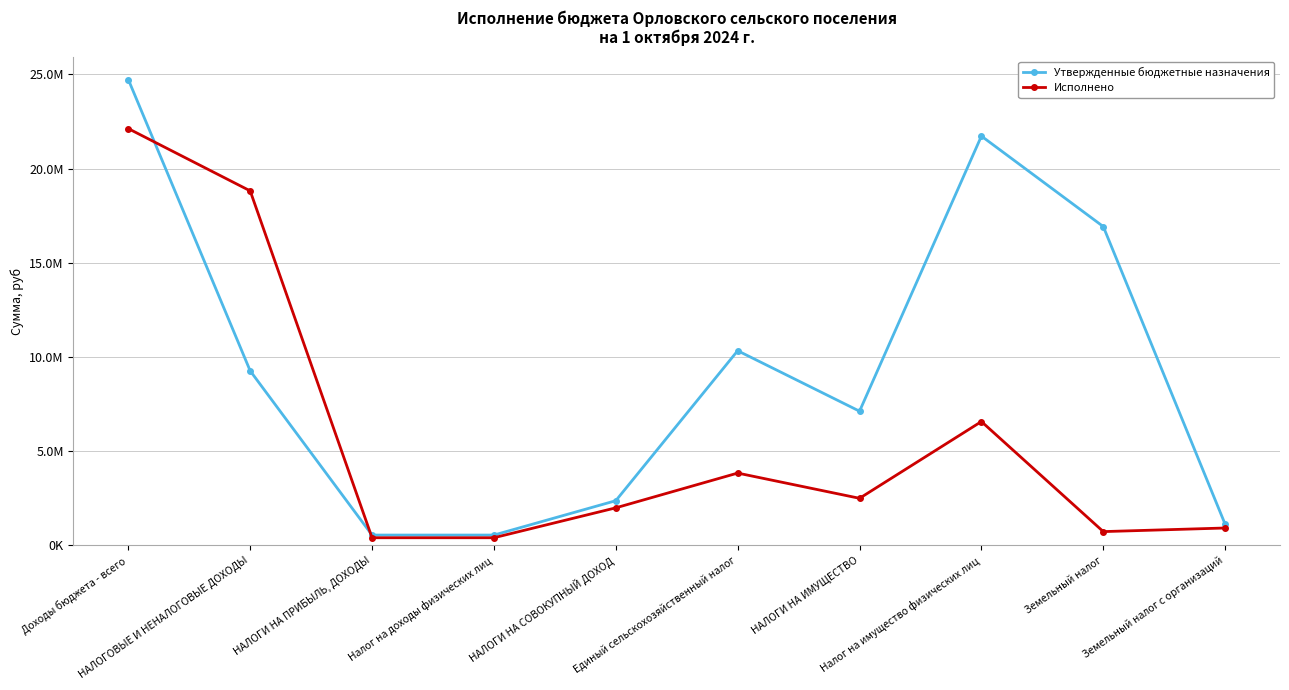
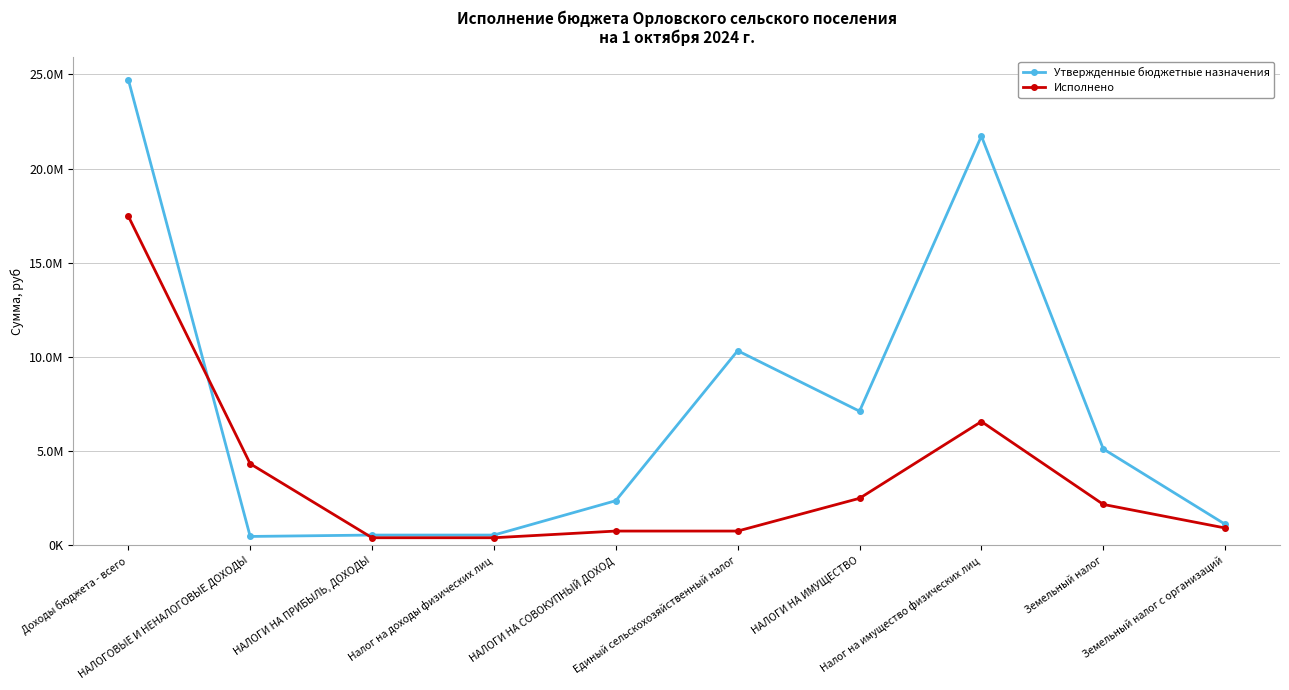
Исполнено, Доходы бюджета - всего: 22100000 -> 17500000
Утвержденные бюджетные назначения, НАЛОГОВЫЕ И НЕНАЛОГОВЫЕ ДОХОДЫ: 9300000 -> 500000
Исполнено, НАЛОГОВЫЕ И НЕНАЛОГОВЫЕ ДОХОДЫ: 18800000 -> 4300000
Исполнено, НАЛОГИ НА СОВОКУПНЫЙ ДОХОД: 2000000 -> 800000
Исполнено, Единый сельскохозяйственный налог: 3800000 -> 800000
Утвержденные бюджетные назначения, Земельный налог: 16900000 -> 5100000
Исполнено, Земельный налог: 700000 -> 2200000
